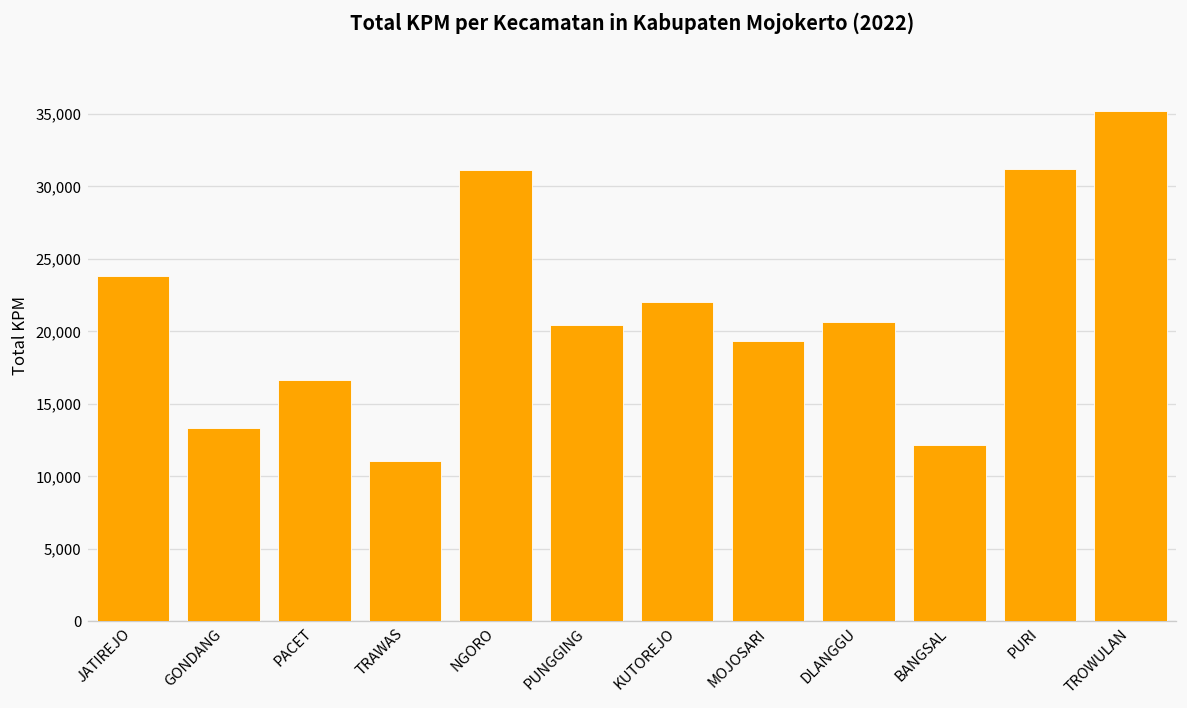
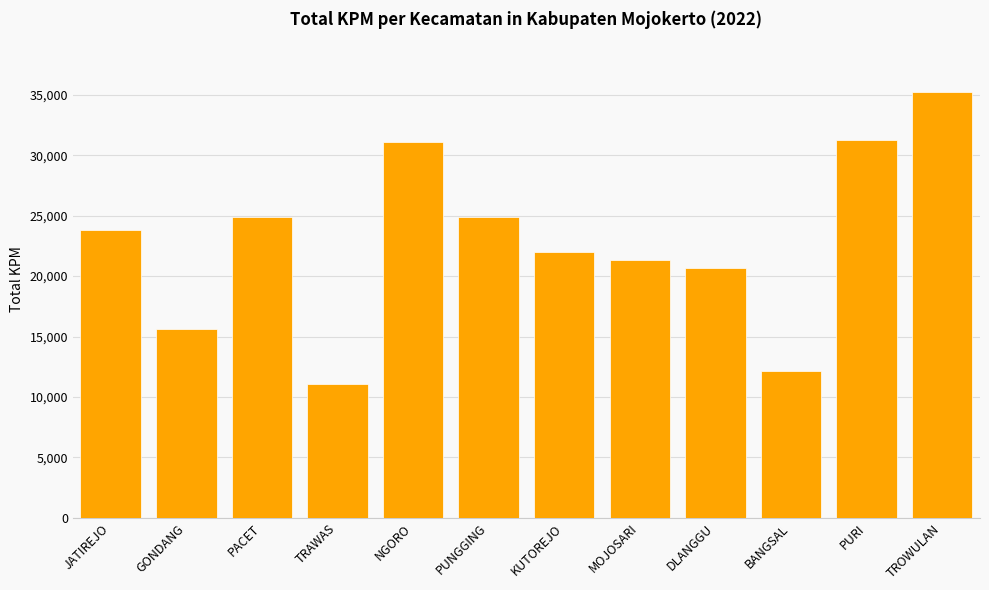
GONDANG: 13,300 -> 15,600
PACET: 16,600 -> 24,900
PUNGGING: 20,400 -> 24,900
MOJOSARI: 19,400 -> 21,300
